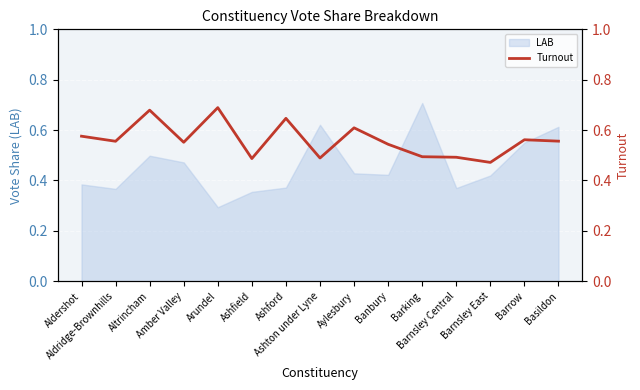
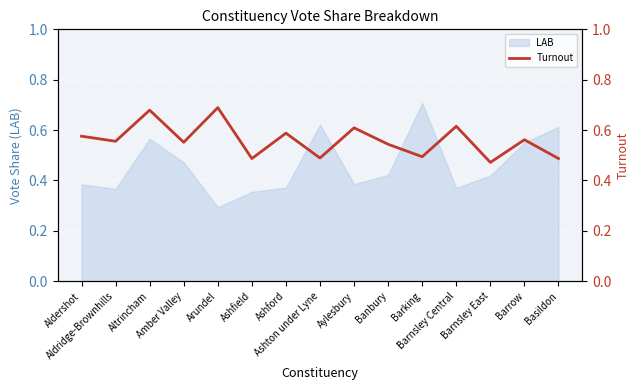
LAB, Altrincham: 0.50 -> 0.57
LAB, Aylesbury: 0.43 -> 0.39
Turnout, Ashford: 0.65 -> 0.59
Turnout, Barnsley Central: 0.49 -> 0.62
Turnout, Basildon: 0.56 -> 0.49
